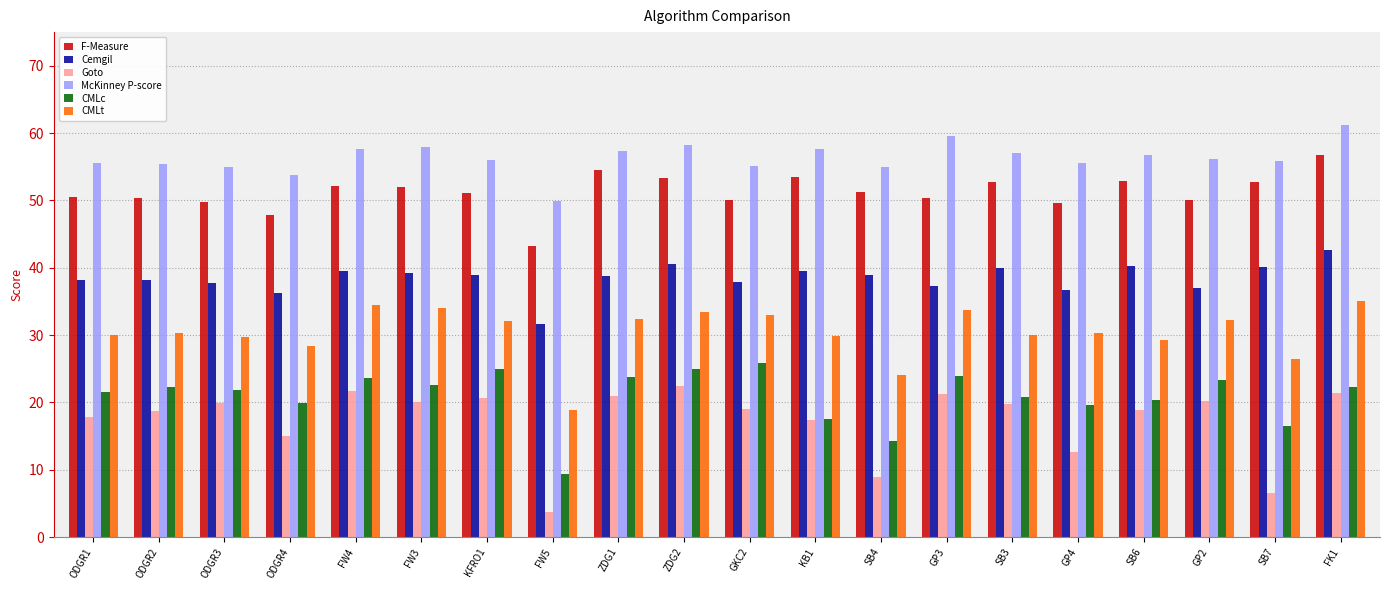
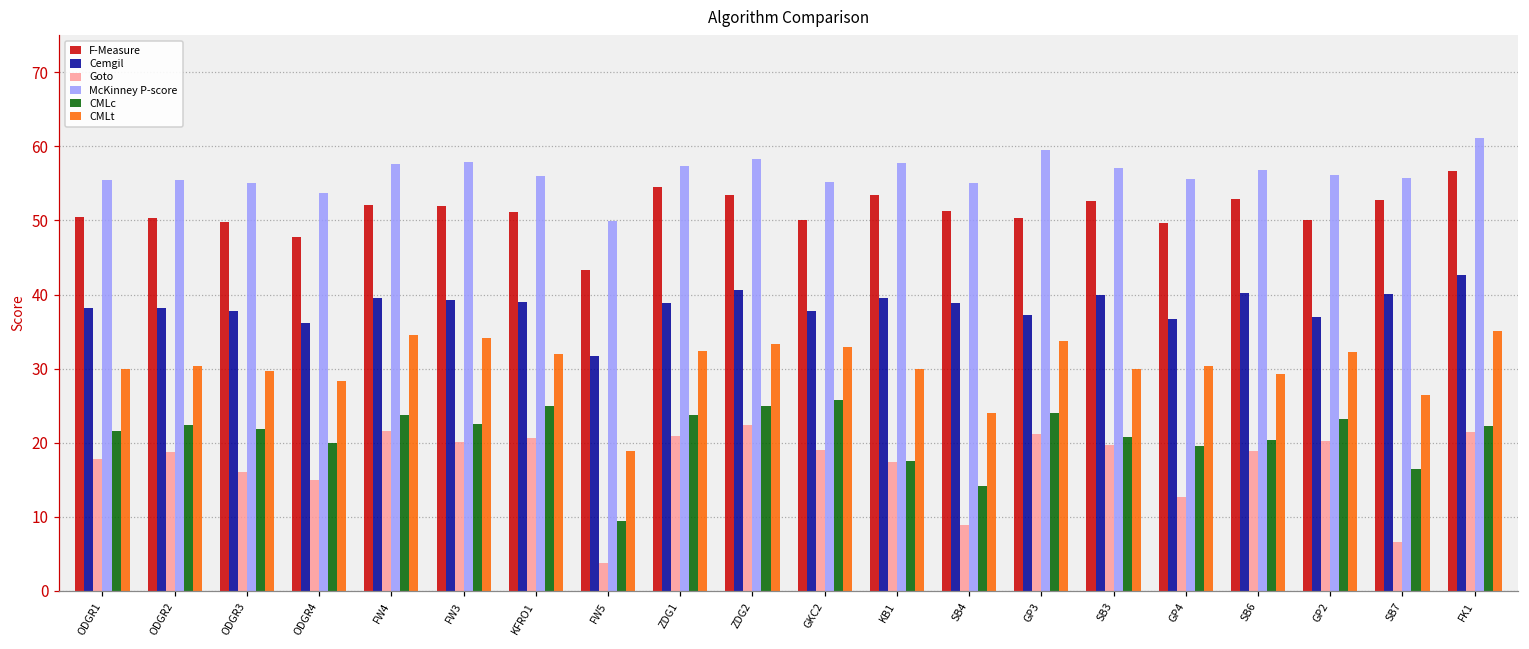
Goto, ODGR3: 20 -> 16
